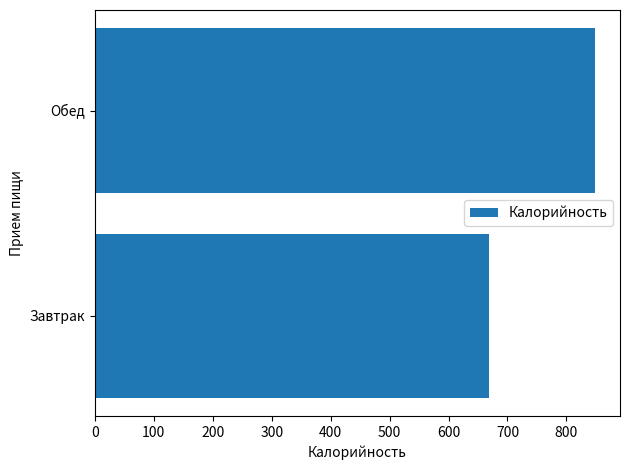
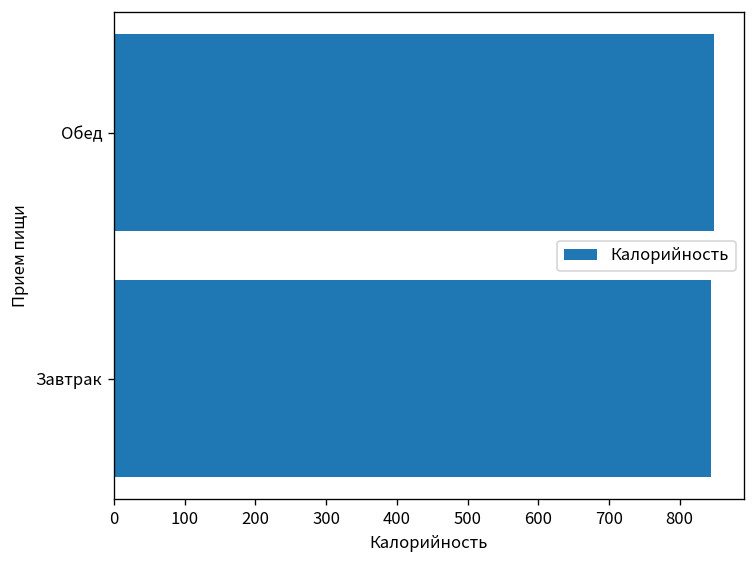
Завтрак: 670 -> 840
